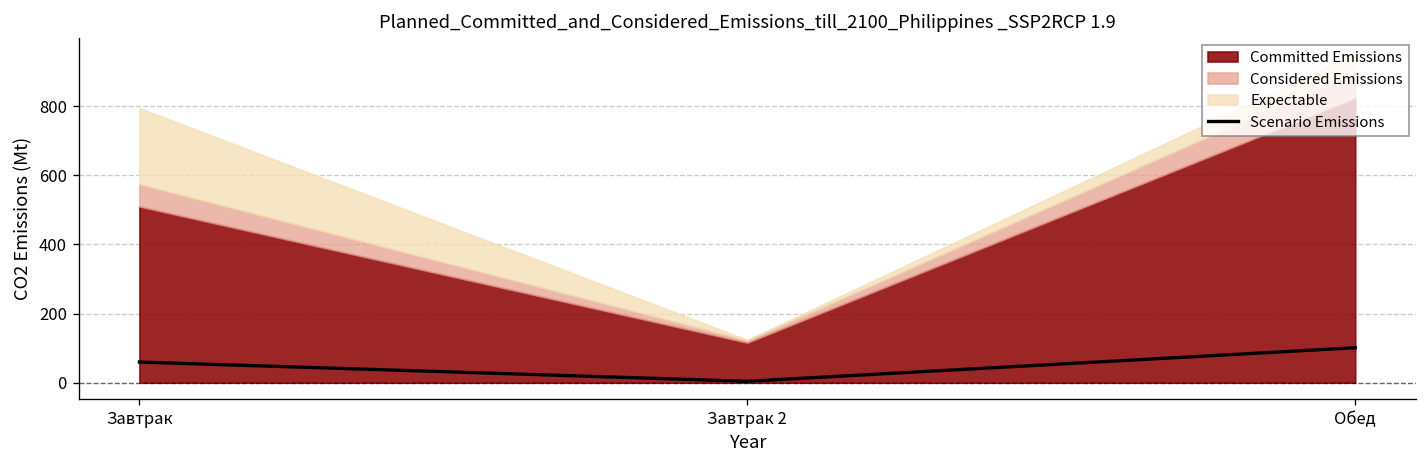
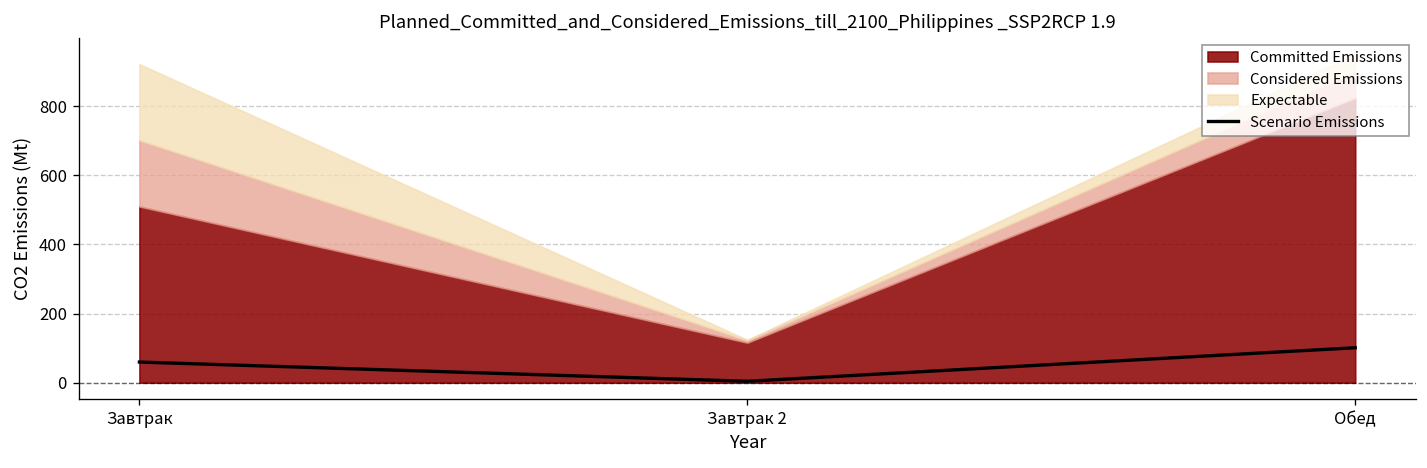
Considered Emissions, Завтрак: 60 -> 190
